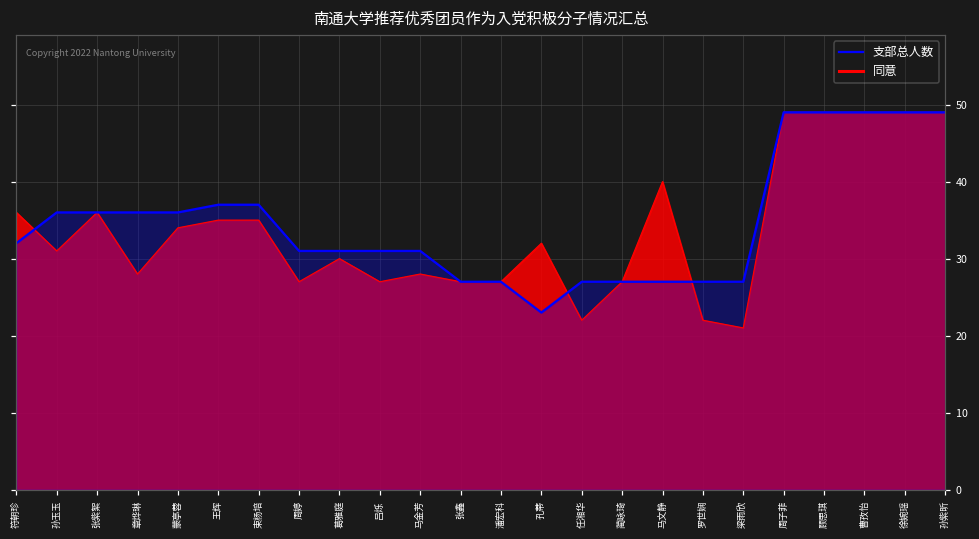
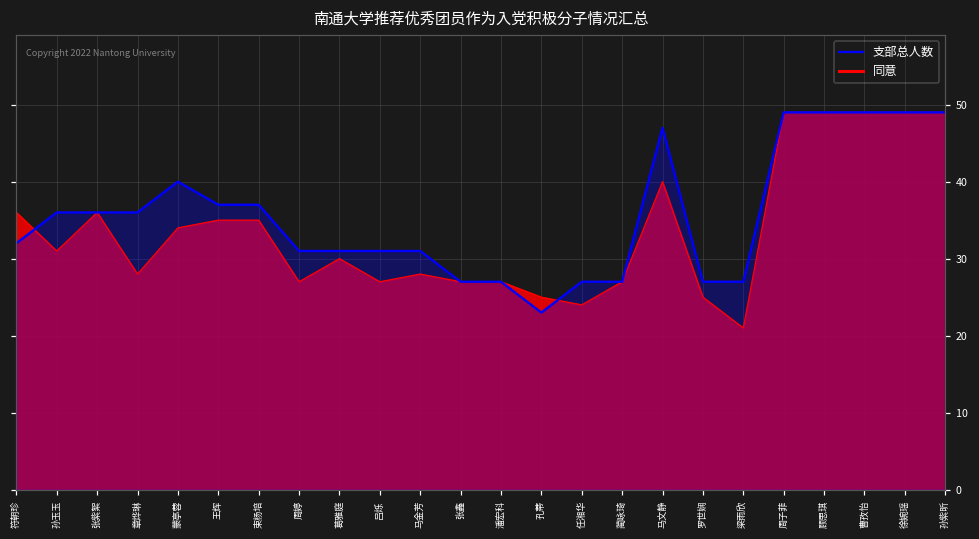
支部总人数, 蒙亭蓉: 36 -> 40
同意, 孔蒂: 32 -> 25
同意, 任湘华: 22 -> 24
支部总人数, 马文静: 27 -> 47
同意, 罗世娴: 22 -> 25
